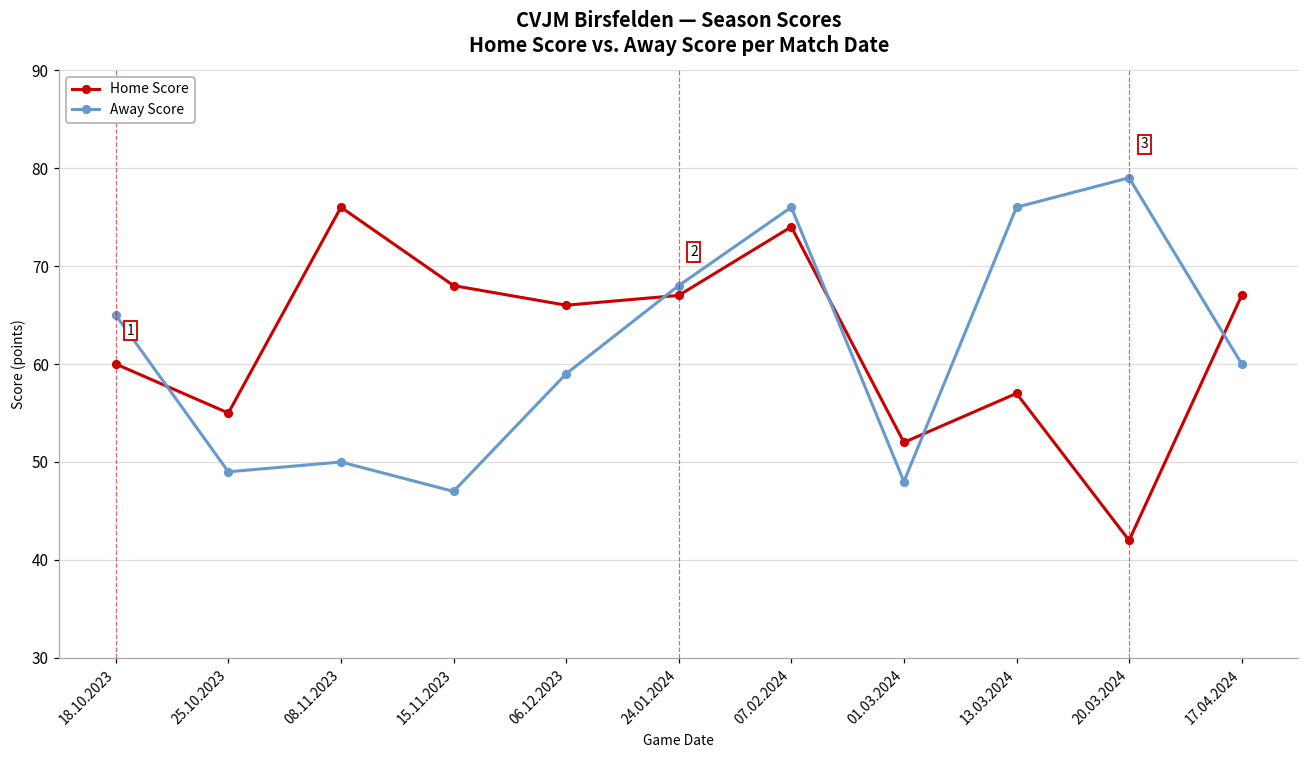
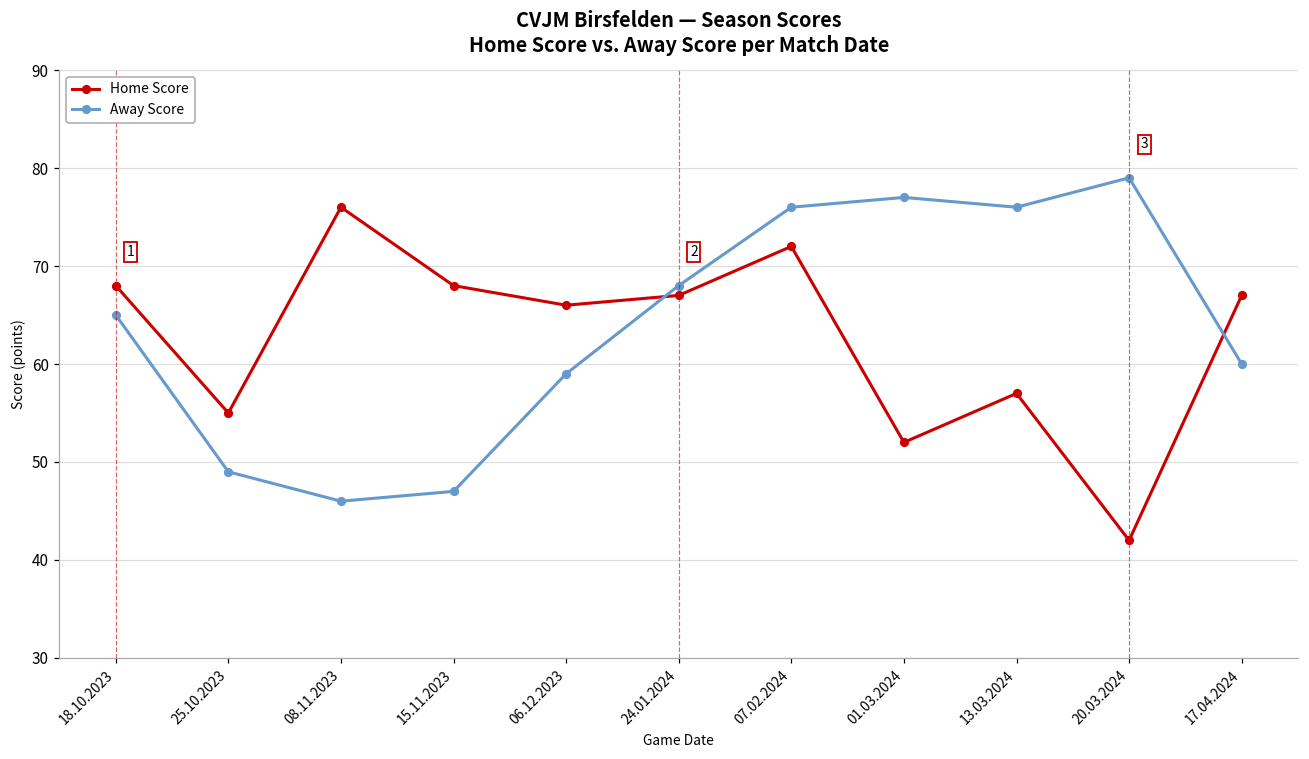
Home Score, 18.10.2023: 60 -> 68
Away Score, 08.11.2023: 50 -> 46
Home Score, 07.02.2024: 74 -> 72
Away Score, 01.03.2024: 48 -> 77
